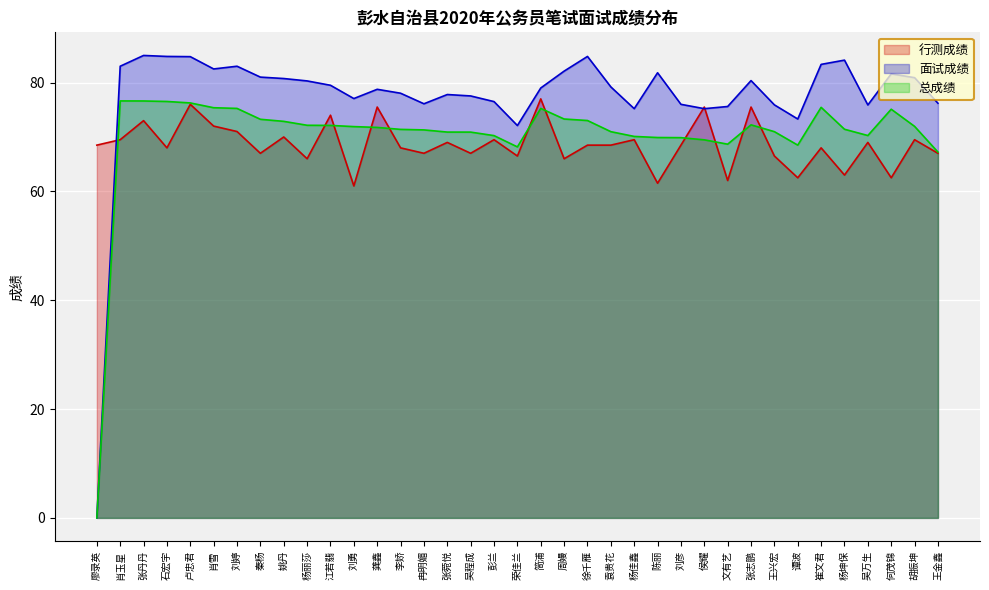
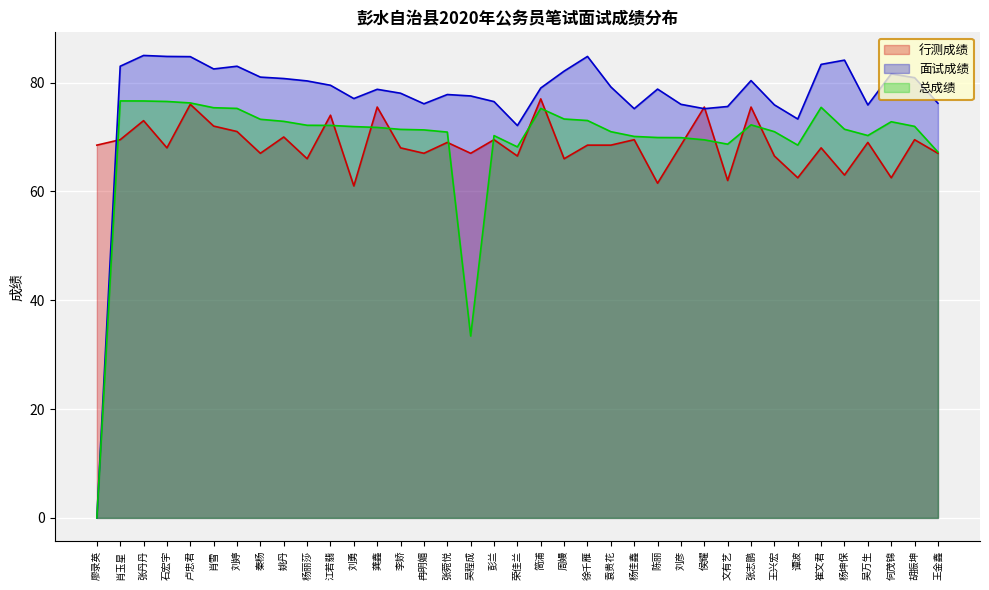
总成绩, 吴程成: 71 -> 33
面试成绩, 陈丽: 82 -> 79
总成绩, 何茂锦: 75 -> 73
